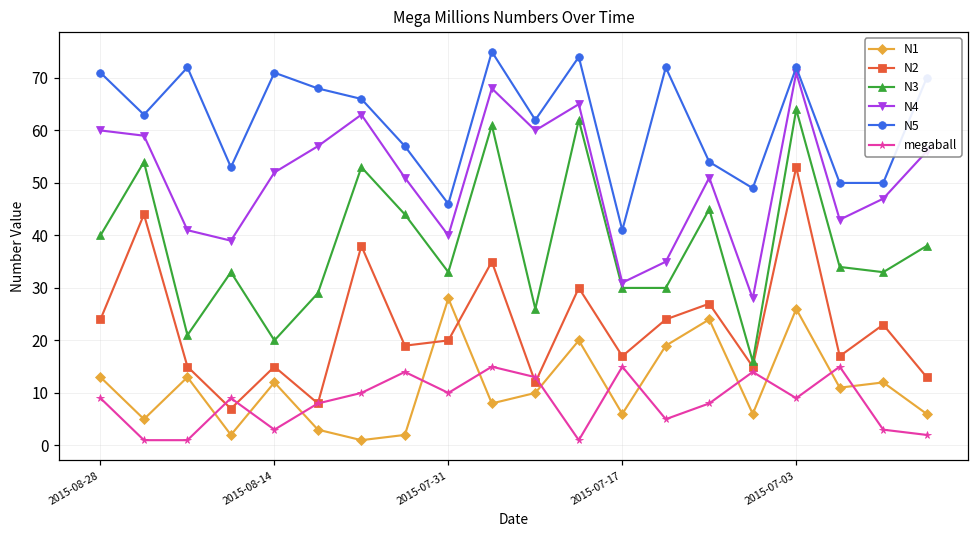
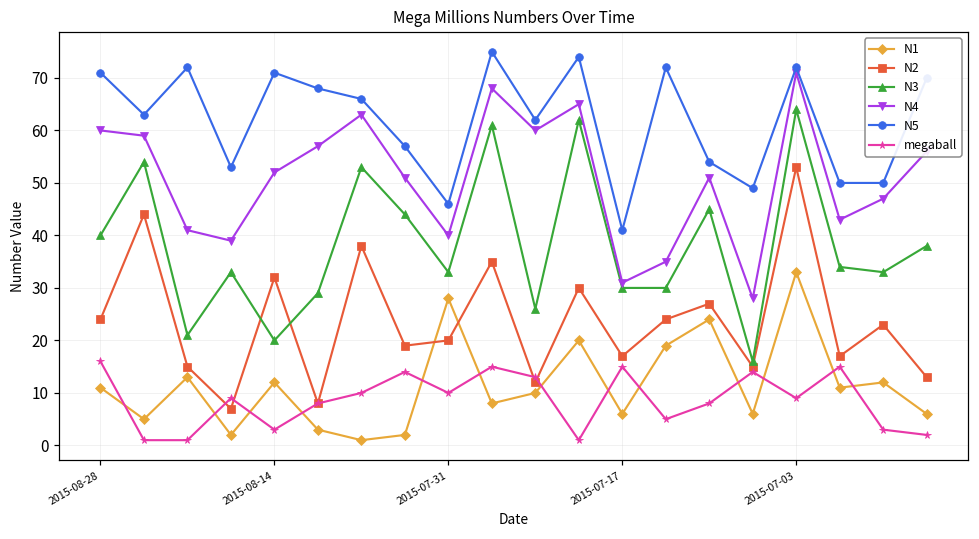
N1, 2015-08-28: 13 -> 11
megaball, 2015-08-28: 9 -> 16
N2, 2015-08-14: 15 -> 32
N1, 2015-07-03: 26 -> 33
